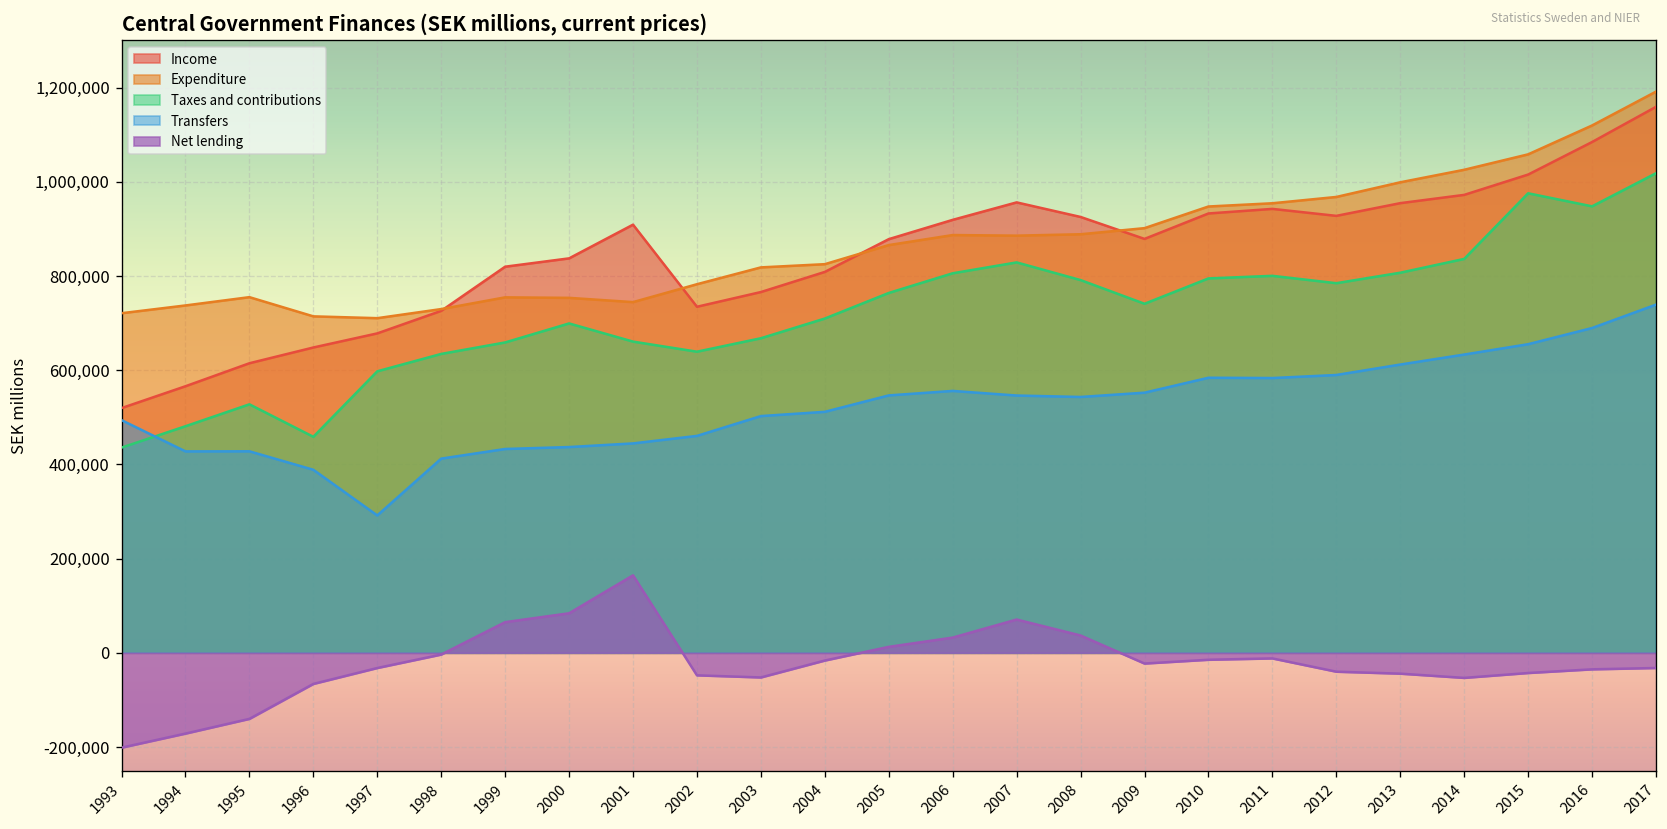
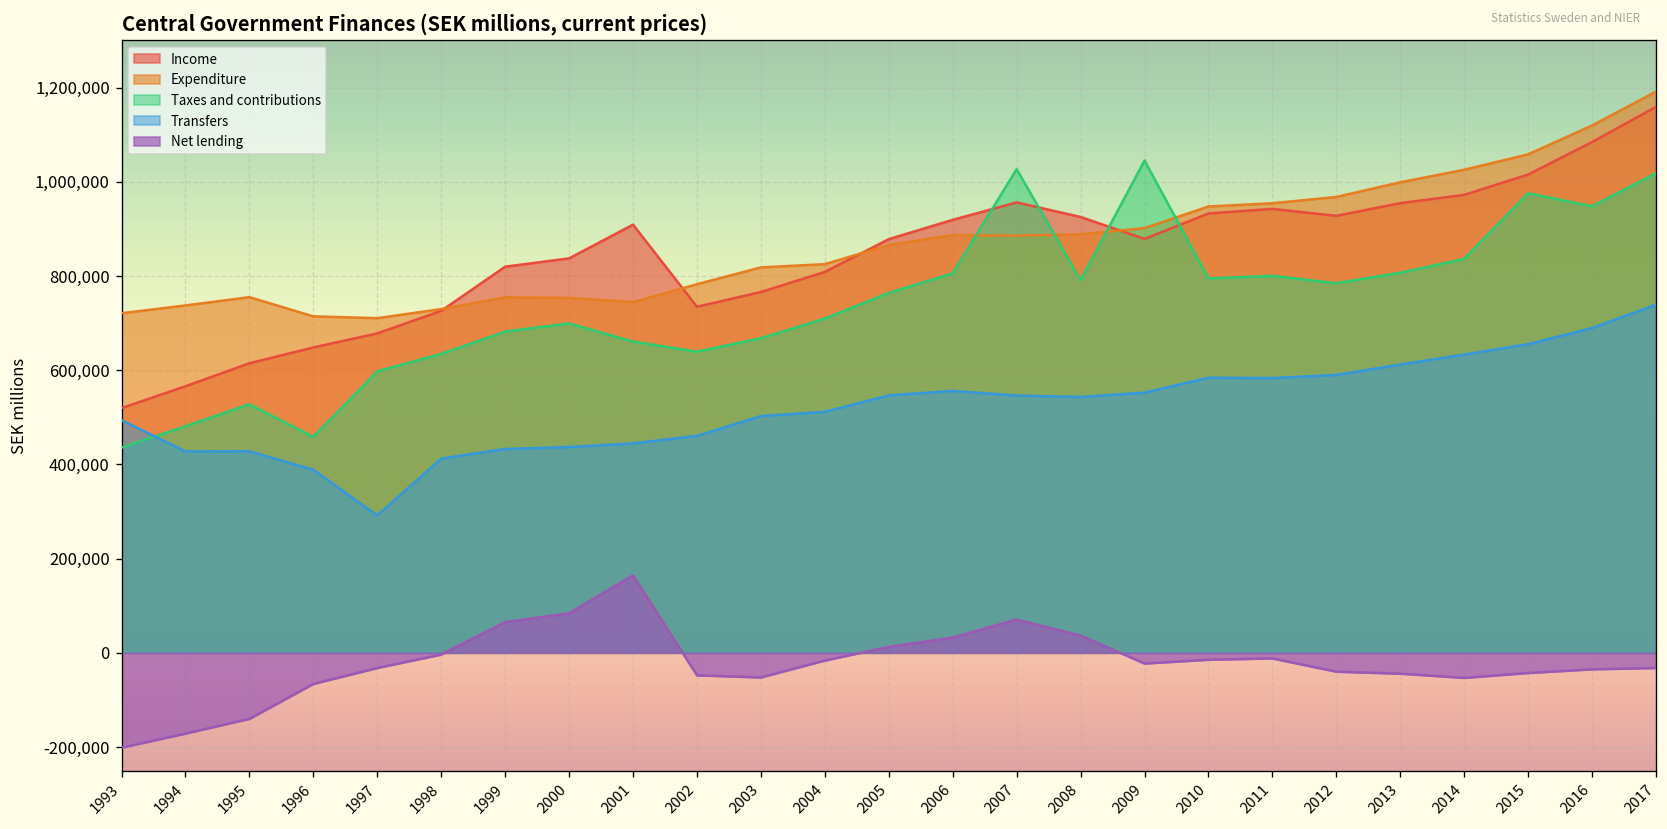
Taxes and contributions, 1999: 660,000 -> 680,000
Taxes and contributions, 2007: 830,000 -> 1,030,000
Taxes and contributions, 2009: 740,000 -> 1,040,000
